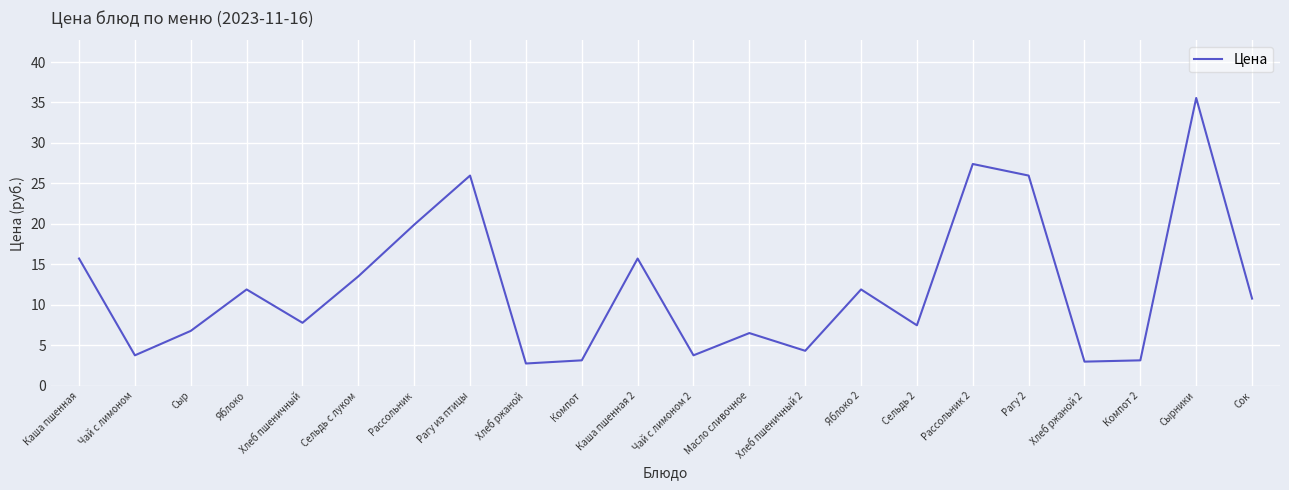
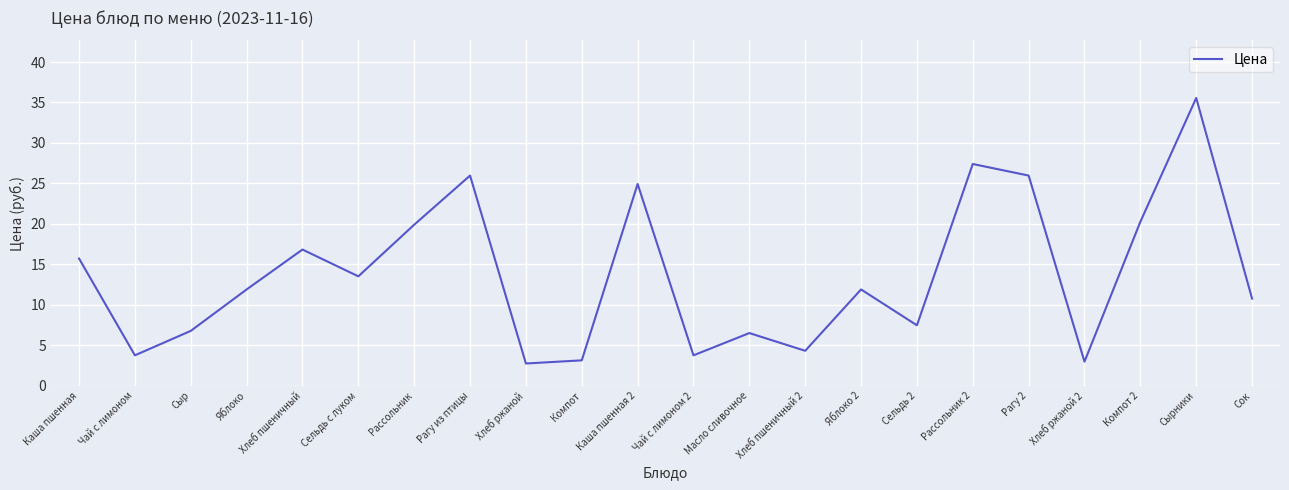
Хлеб пшеничный: 8 -> 17
Каша пшенная 2: 16 -> 25
Компот 2: 3 -> 20
